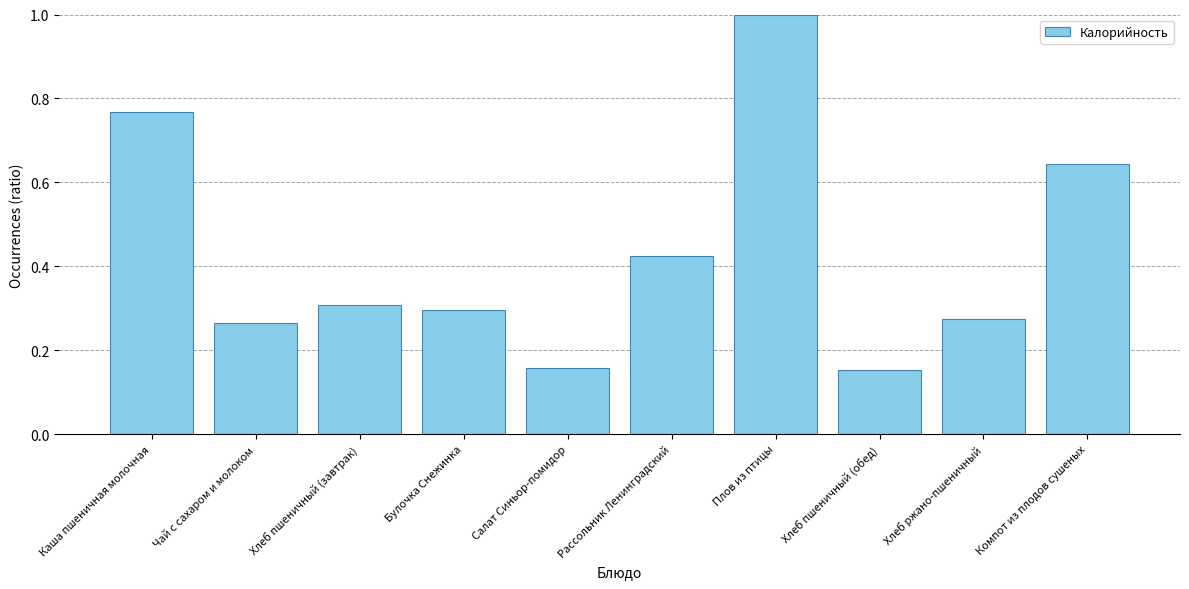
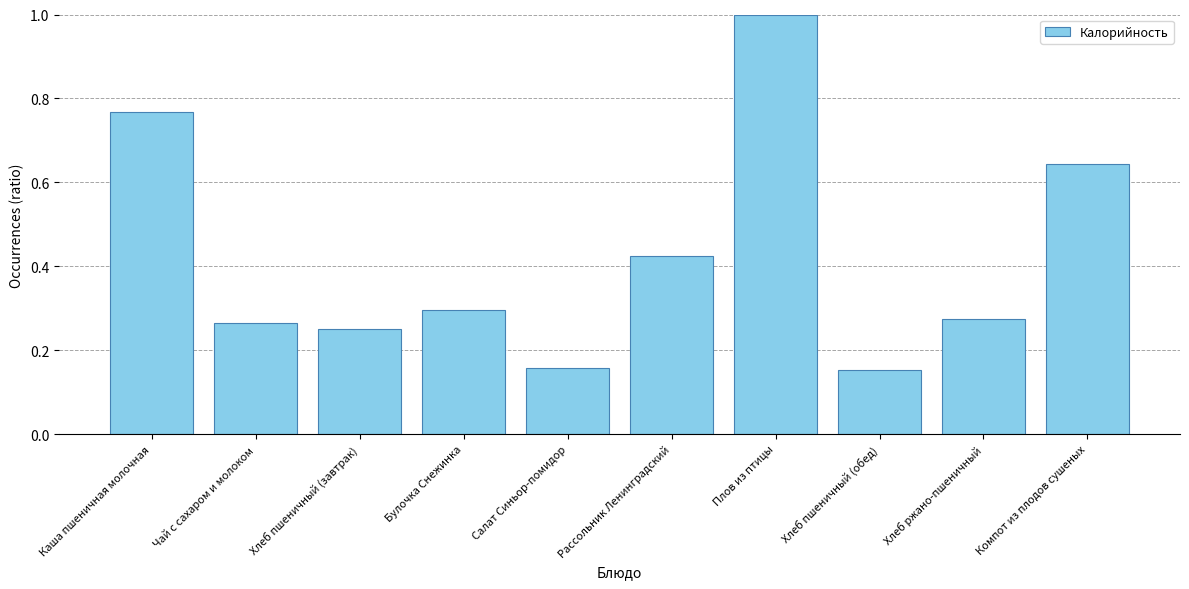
Хлеб пшеничный (завтрак): 0.31 -> 0.25
